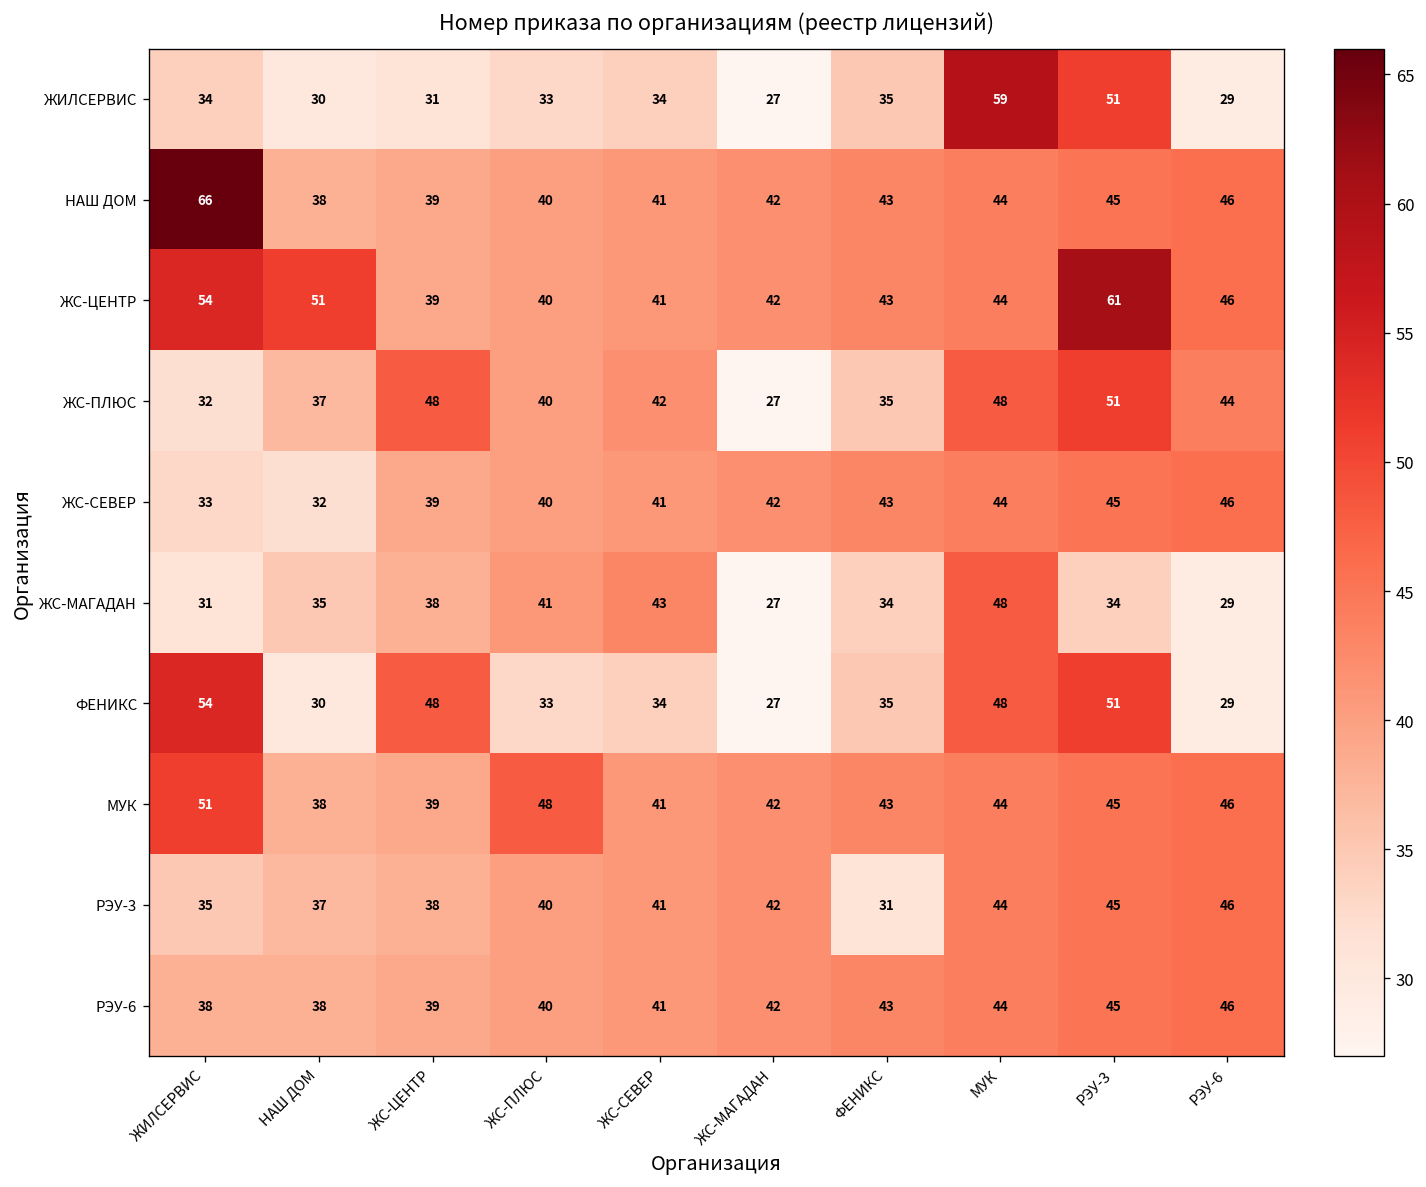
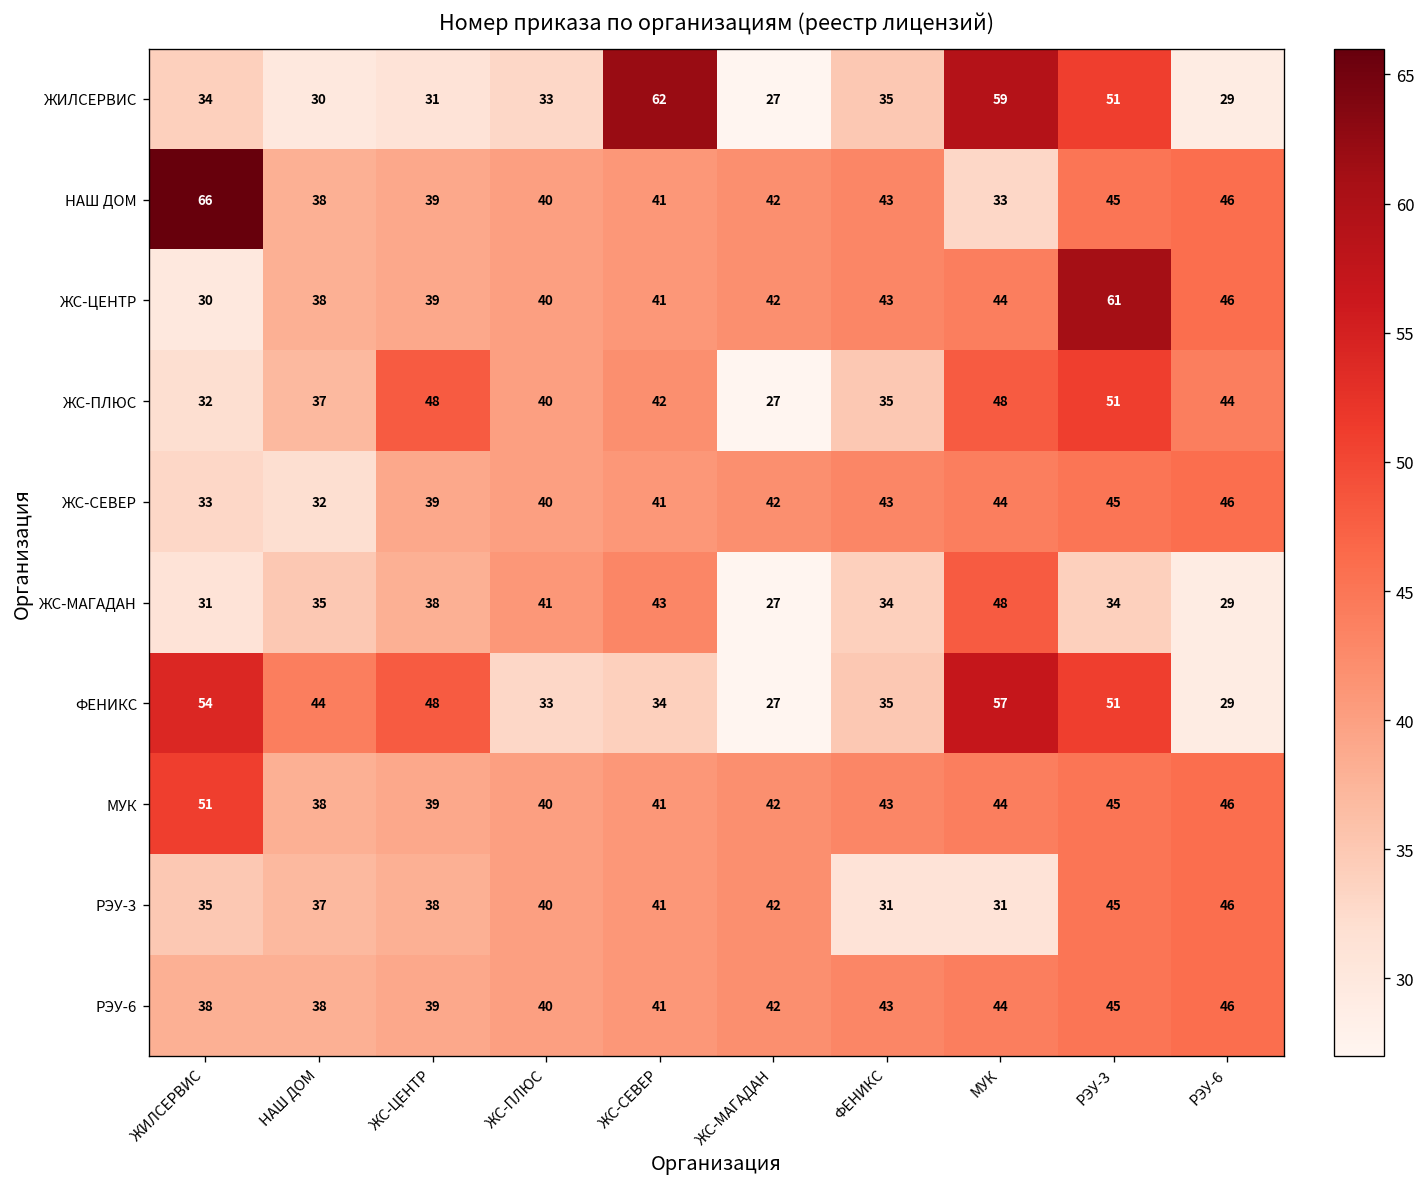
ЖИЛСЕРВИС, ЖС-СЕВЕР: 34 -> 62
НАШ ДОМ, МУК: 44 -> 33
ЖС-ЦЕНТР, ЖИЛСЕРВИС: 54 -> 30
ЖС-ЦЕНТР, НАШ ДОМ: 51 -> 38
ФЕНИКС, НАШ ДОМ: 30 -> 44
ФЕНИКС, МУК: 48 -> 57
МУК, ЖС-ПЛЮС: 48 -> 40
РЭУ-3, МУК: 44 -> 31
